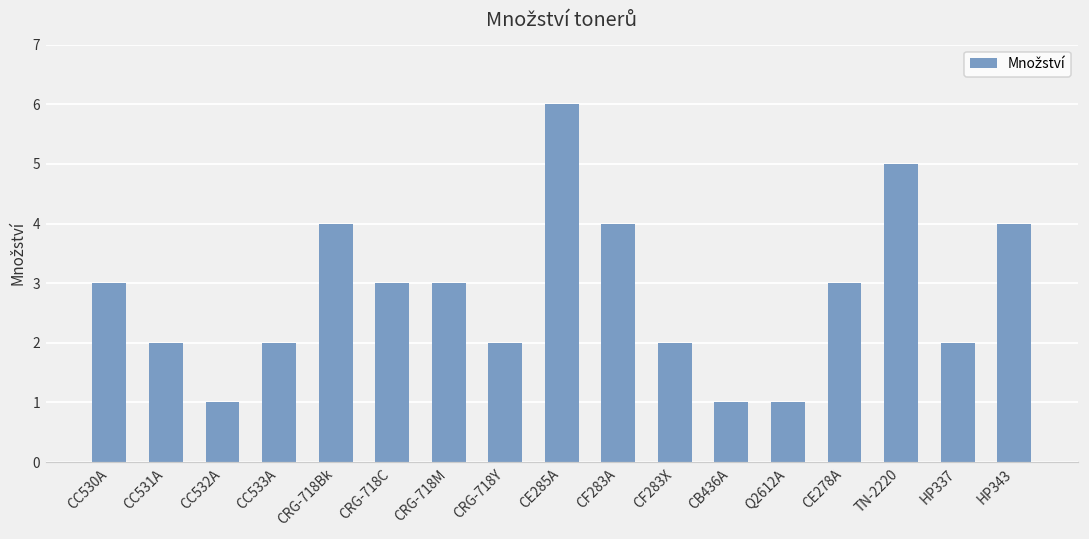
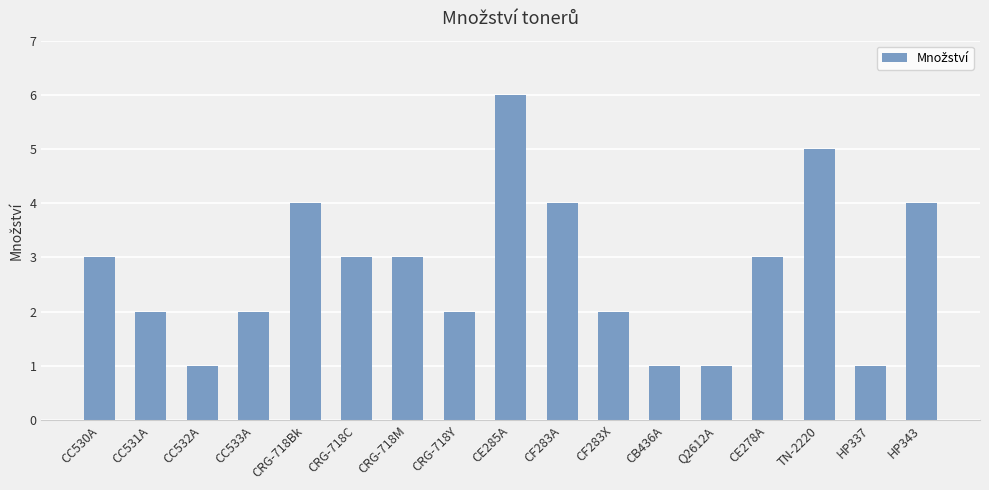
HP337: 2 -> 1
